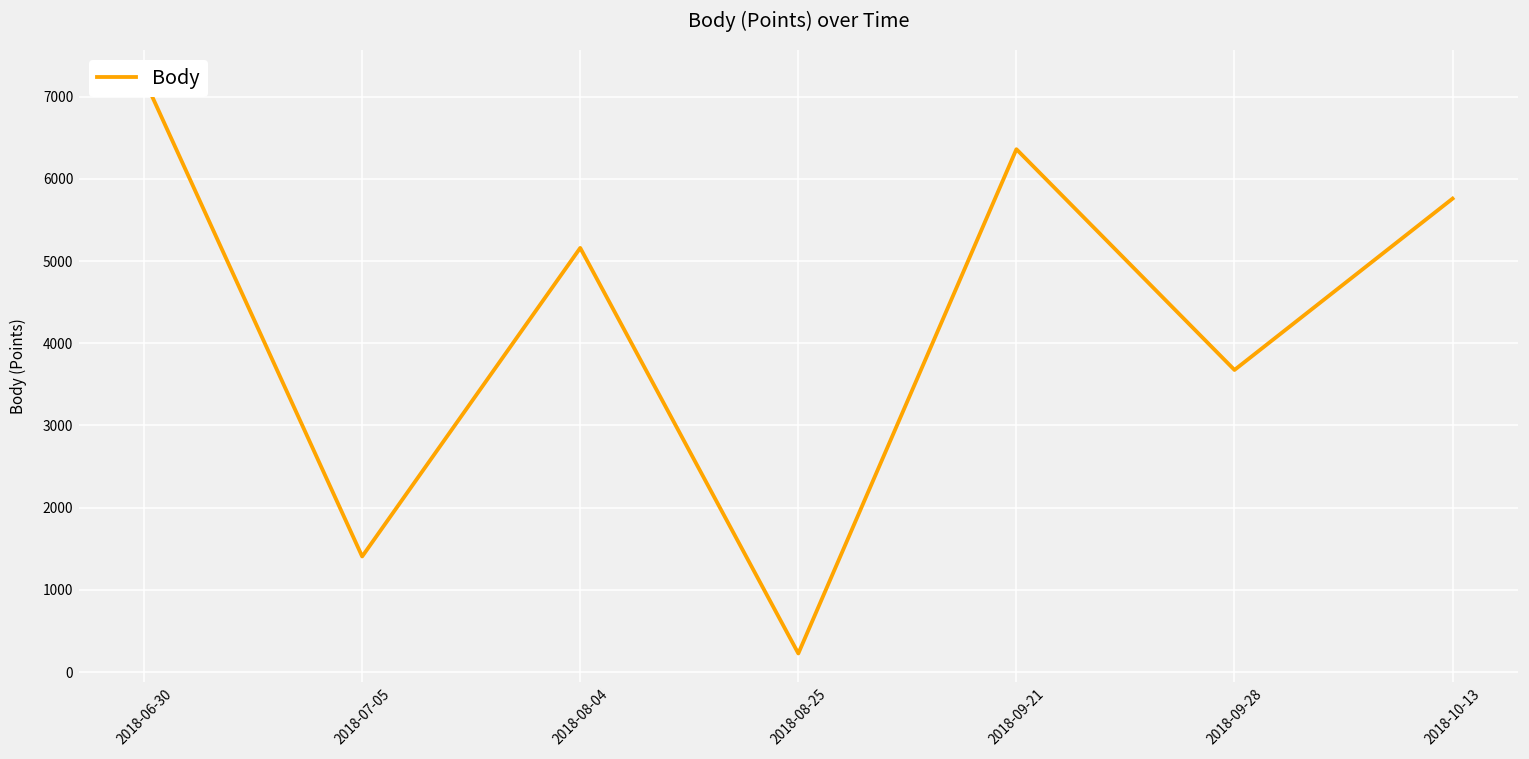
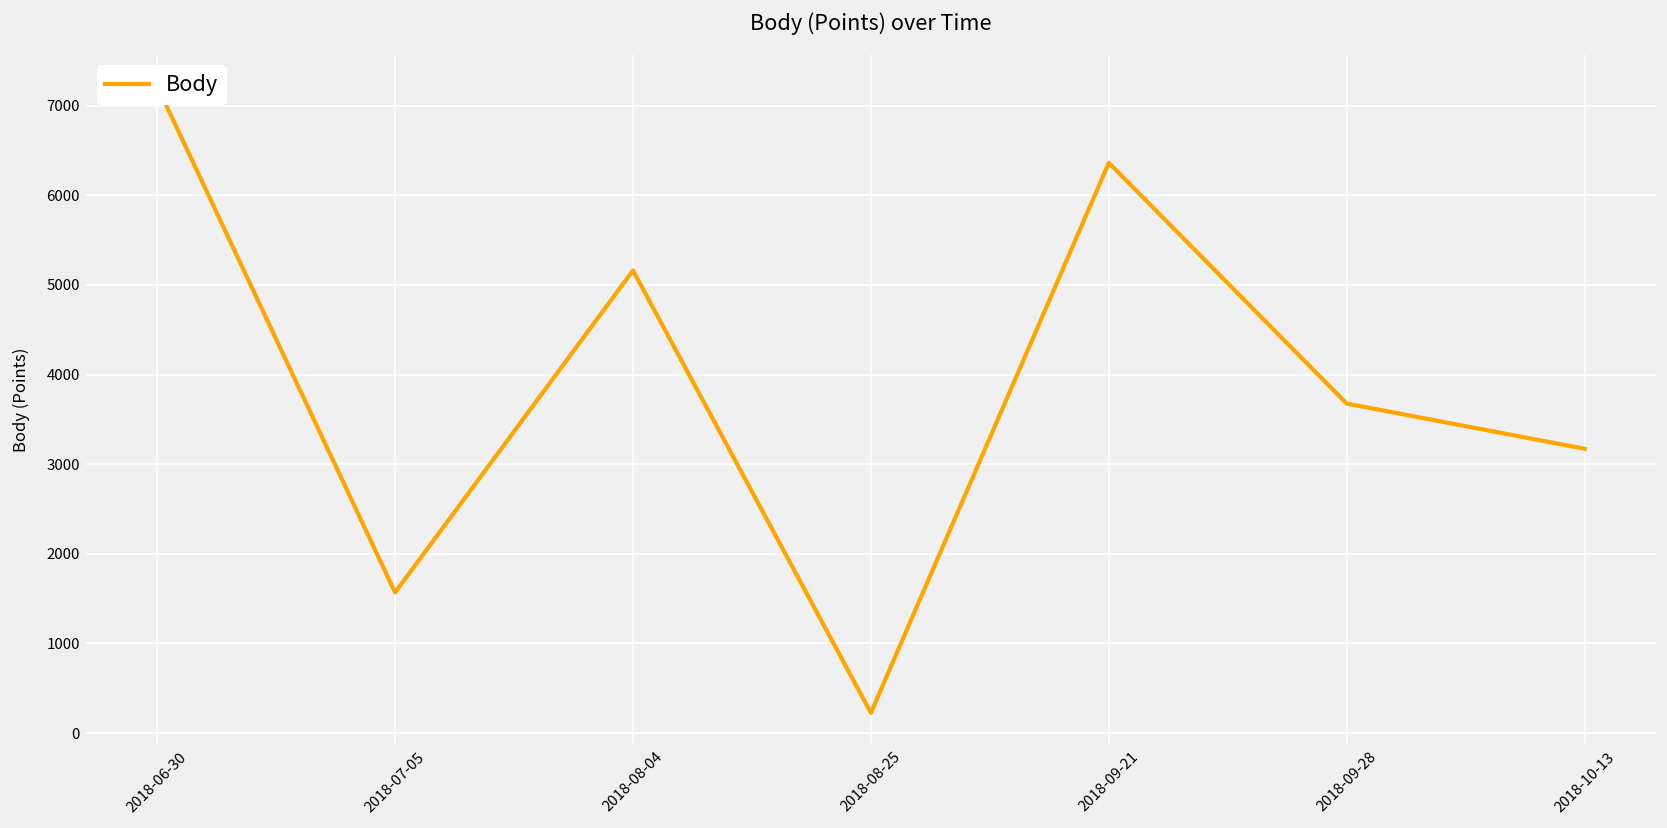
2018-07-05: 1400 -> 1600
2018-10-13: 5800 -> 3200
